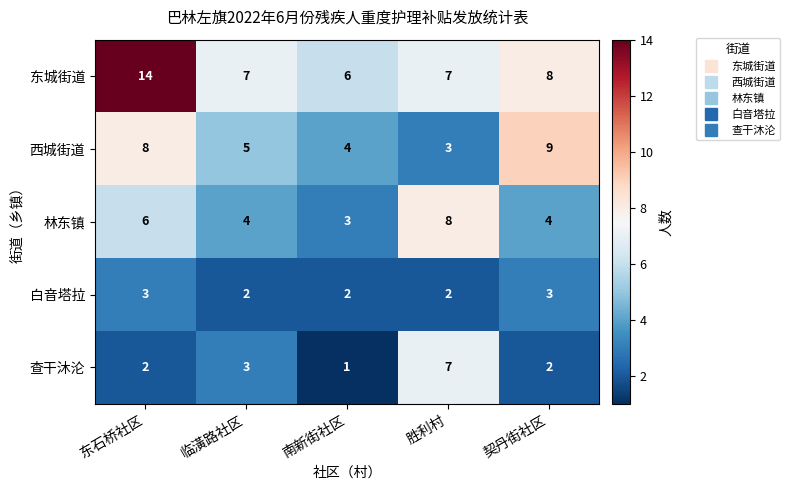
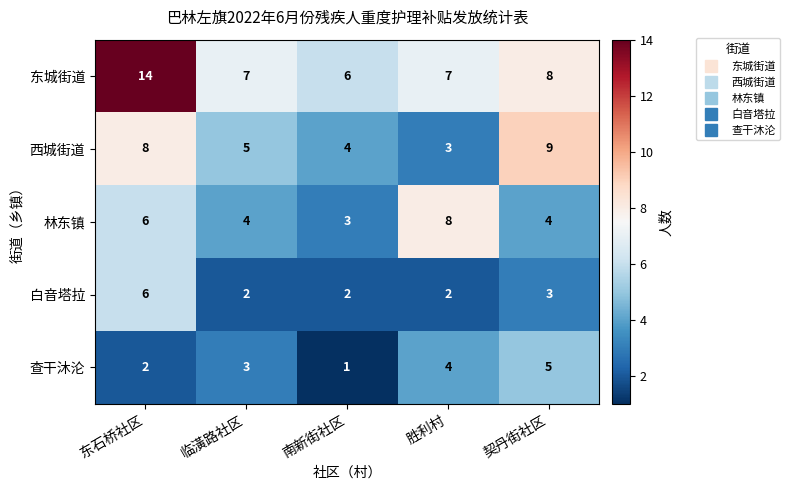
白音塔拉, 东石桥社区: 3 -> 6
查干沐沦, 胜利村: 7 -> 4
查干沐沦, 契丹街社区: 2 -> 5
